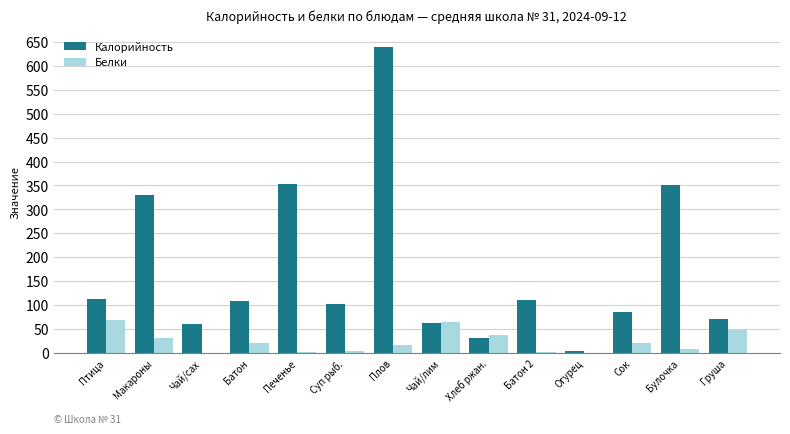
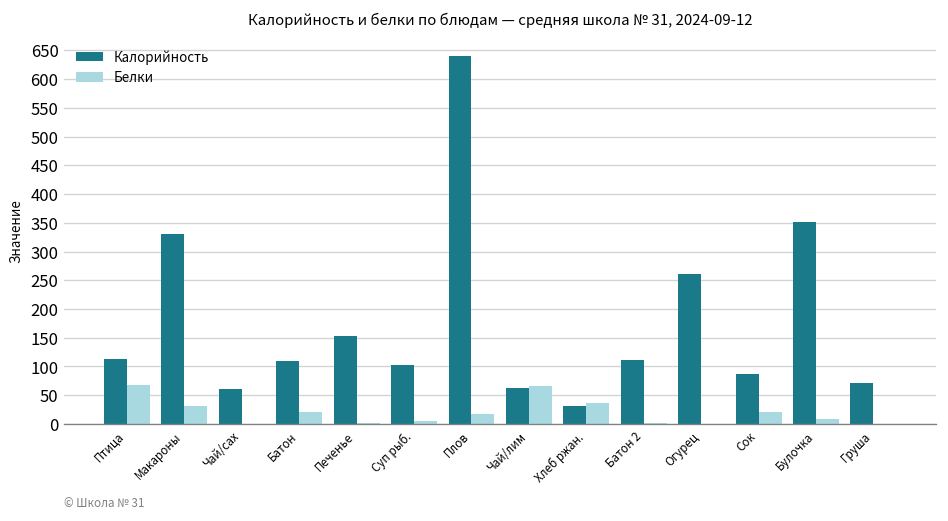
Калорийность, Печенье: 350 -> 150
Калорийность, Огурец: 0 -> 260
Белки, Груша: 50 -> 0
